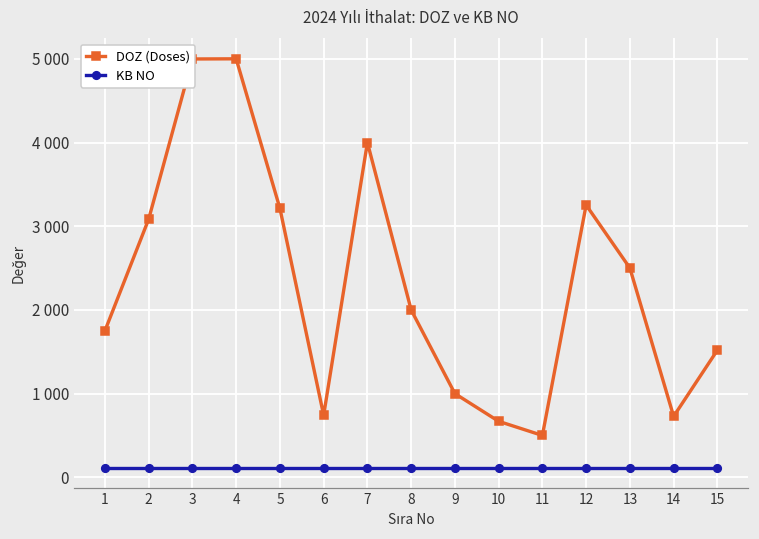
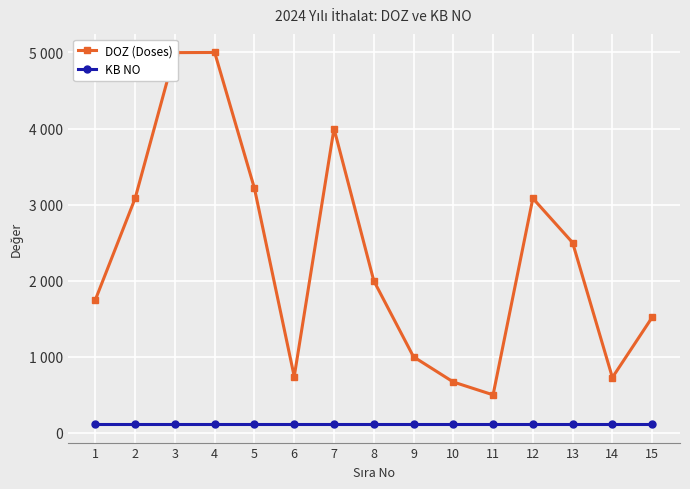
DOZ (Doses), 12: 3300 -> 3100
